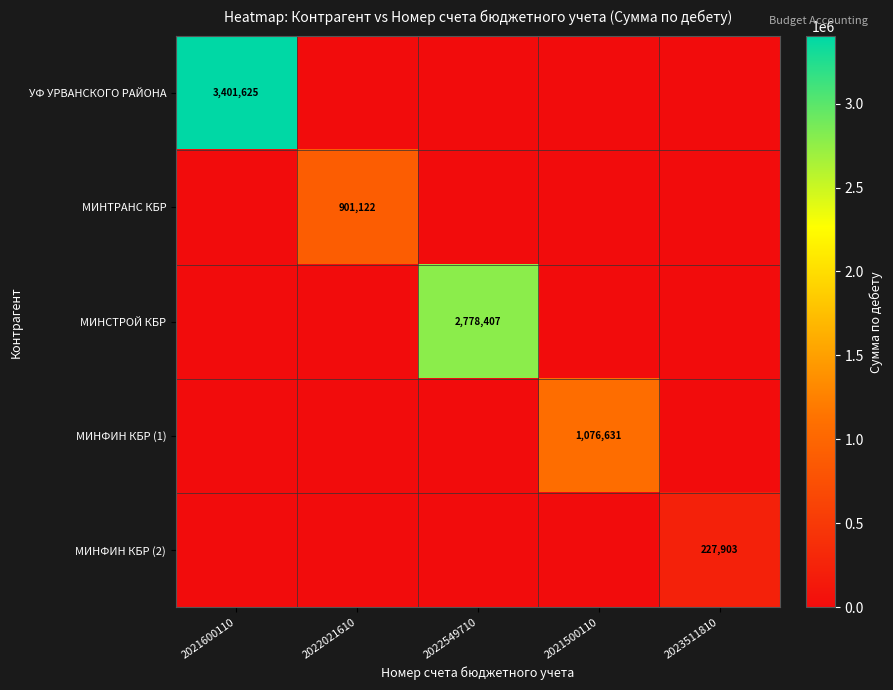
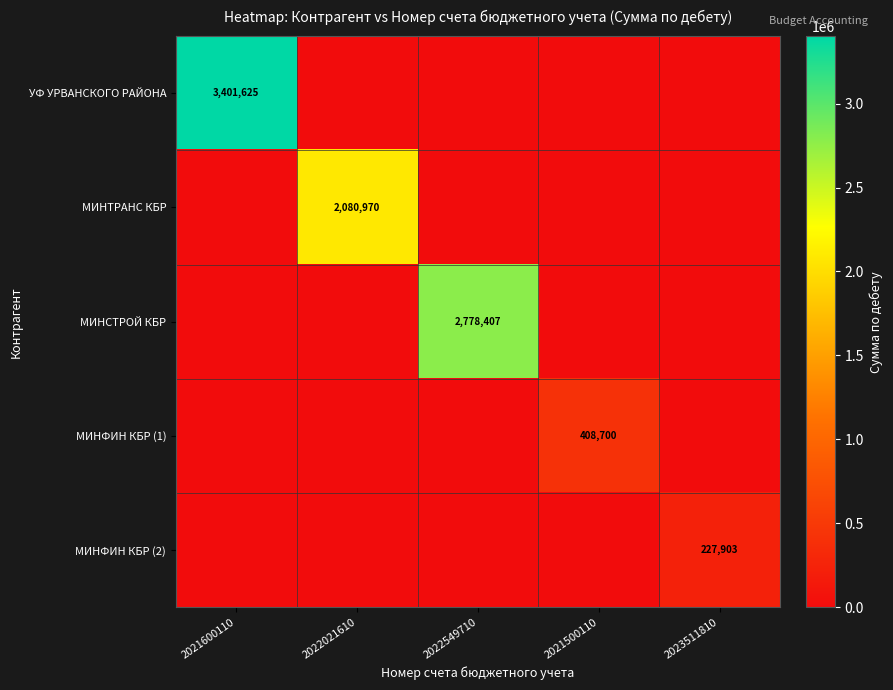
МИНТРАНС КБР, 2022021610: 901,122 -> 2,080,970
МИНФИН КБР (1), 2021500110: 1,076,631 -> 408,700
